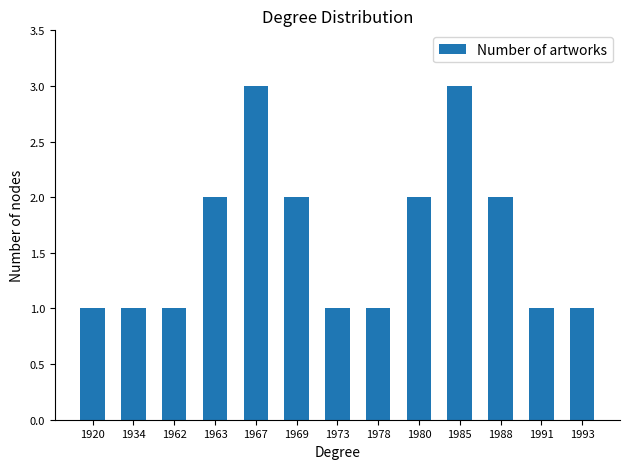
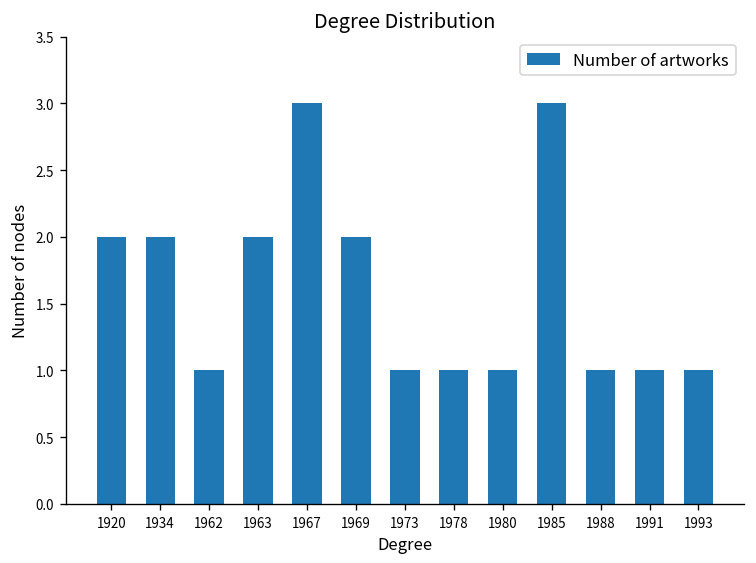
1920: 1 -> 2
1934: 1 -> 2
1980: 2 -> 1
1988: 2 -> 1
